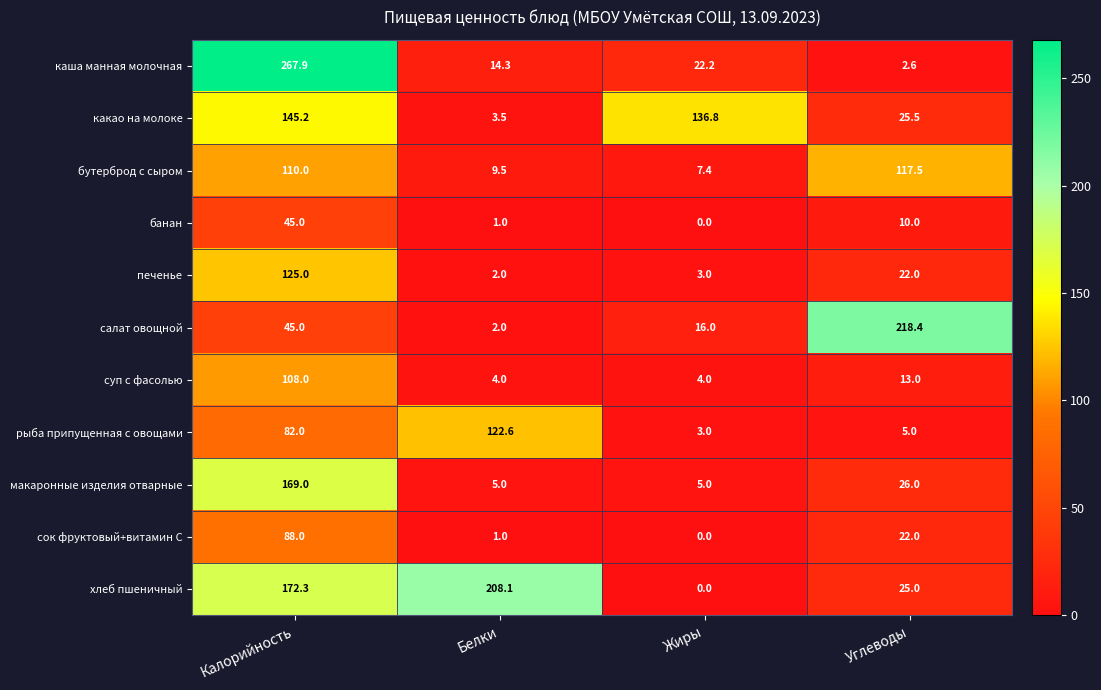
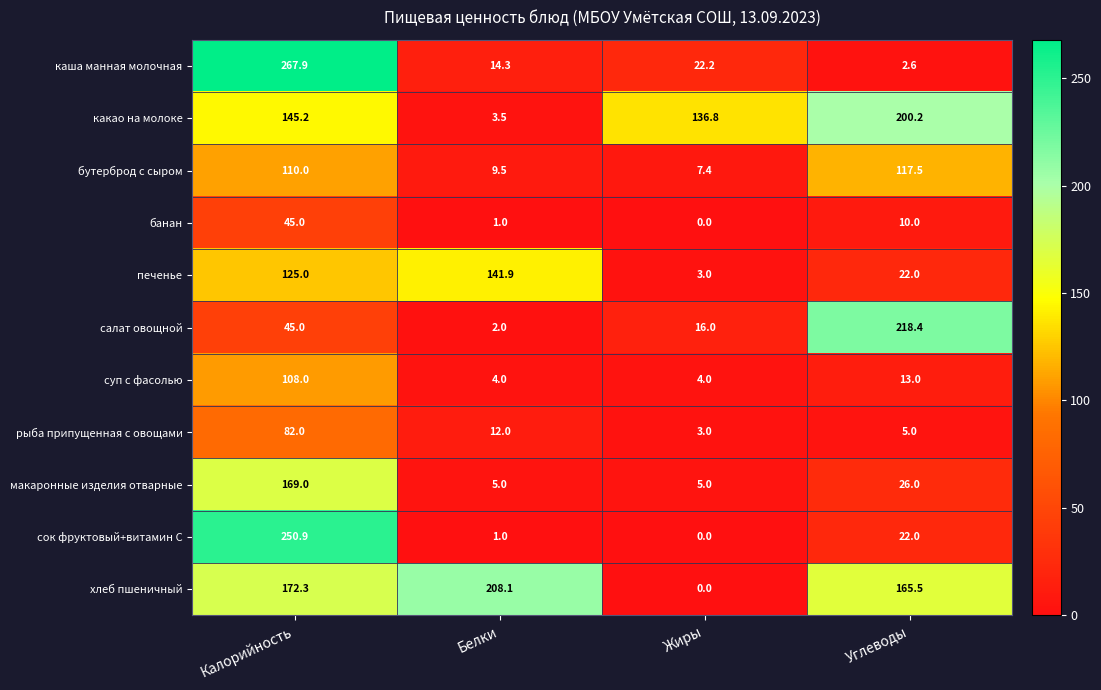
какао на молоке, Углеводы: 25.5 -> 200.2
печенье, Белки: 2.0 -> 141.9
рыба припущенная с овощами, Белки: 122.6 -> 12.0
сок фруктовый+витамин С, Калорийность: 88.0 -> 250.9
хлеб пшеничный, Углеводы: 25.0 -> 165.5
